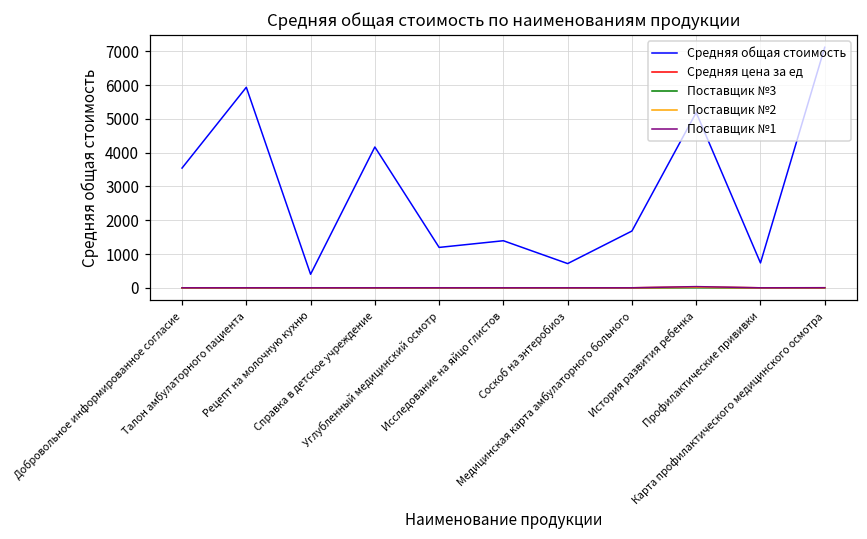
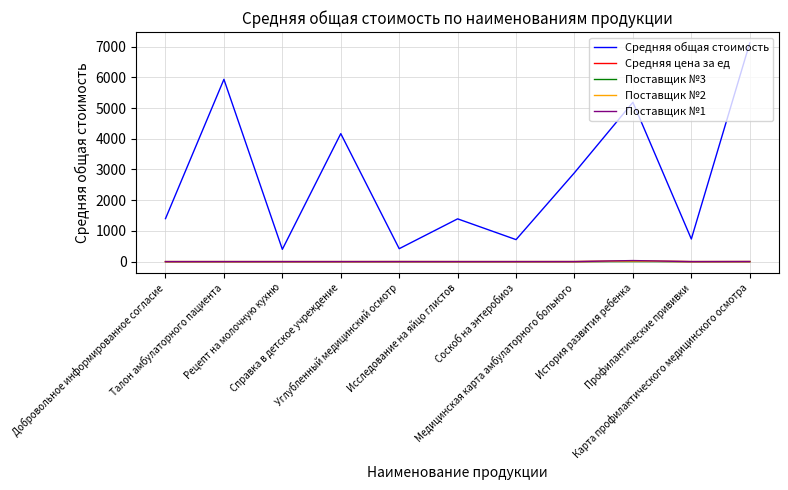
Средняя общая стоимость, Добровольное информированное согласие: 3500 -> 1400
Средняя общая стоимость, Углубленный медицинский осмотр: 1200 -> 400
Средняя общая стоимость, Медицинская карта амбулаторного больного: 1700 -> 2900
